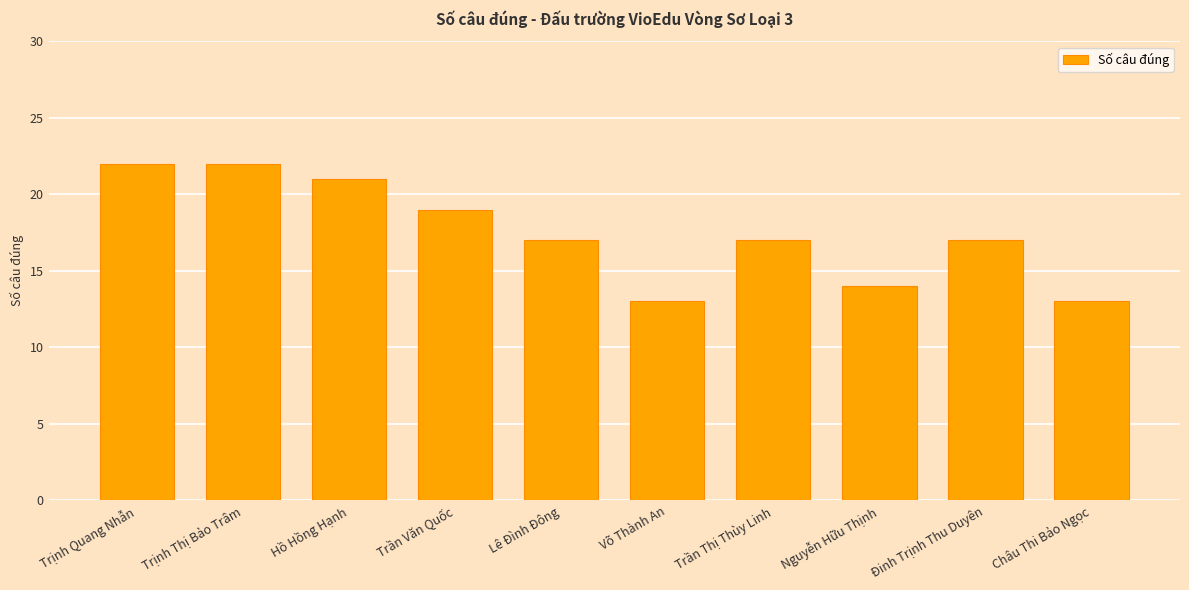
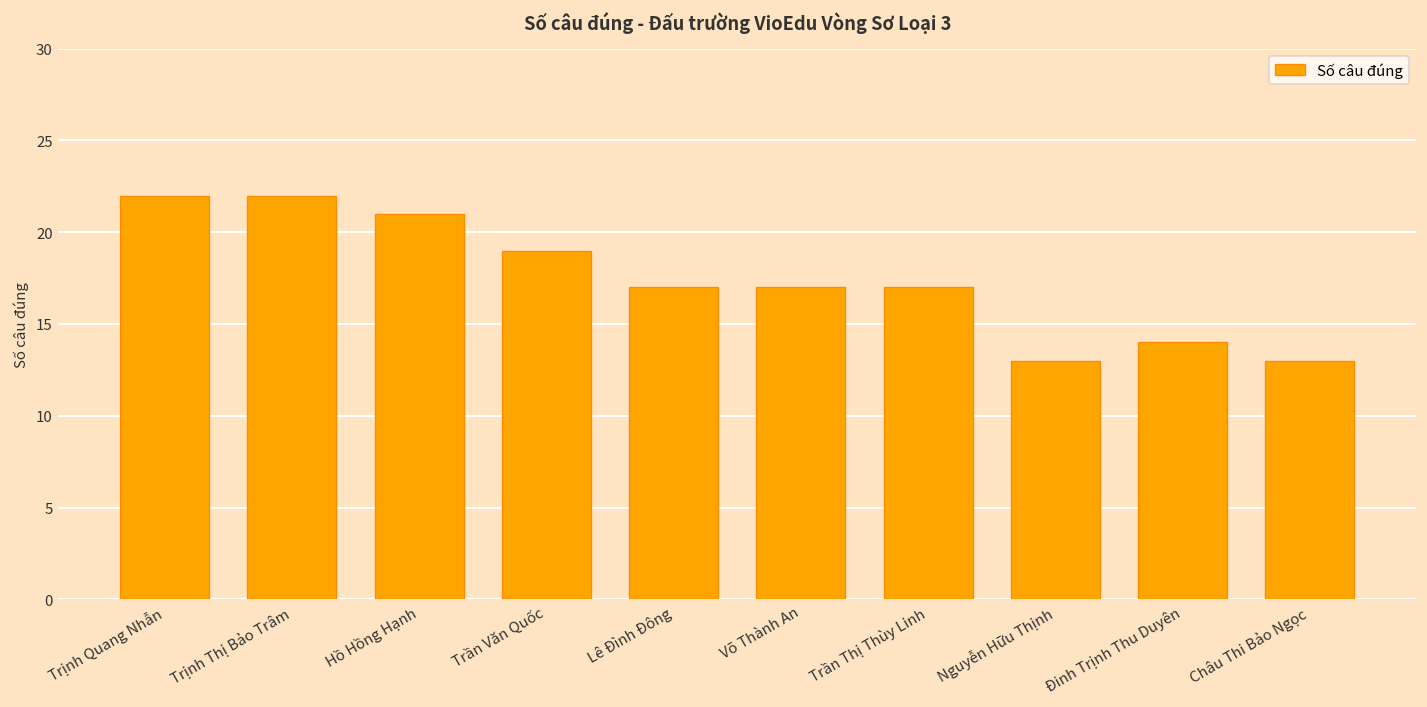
Võ Thành An: 13 -> 17
Nguyễn Hữu Thịnh: 14 -> 13
Đinh Trịnh Thu Duyên: 17 -> 14
